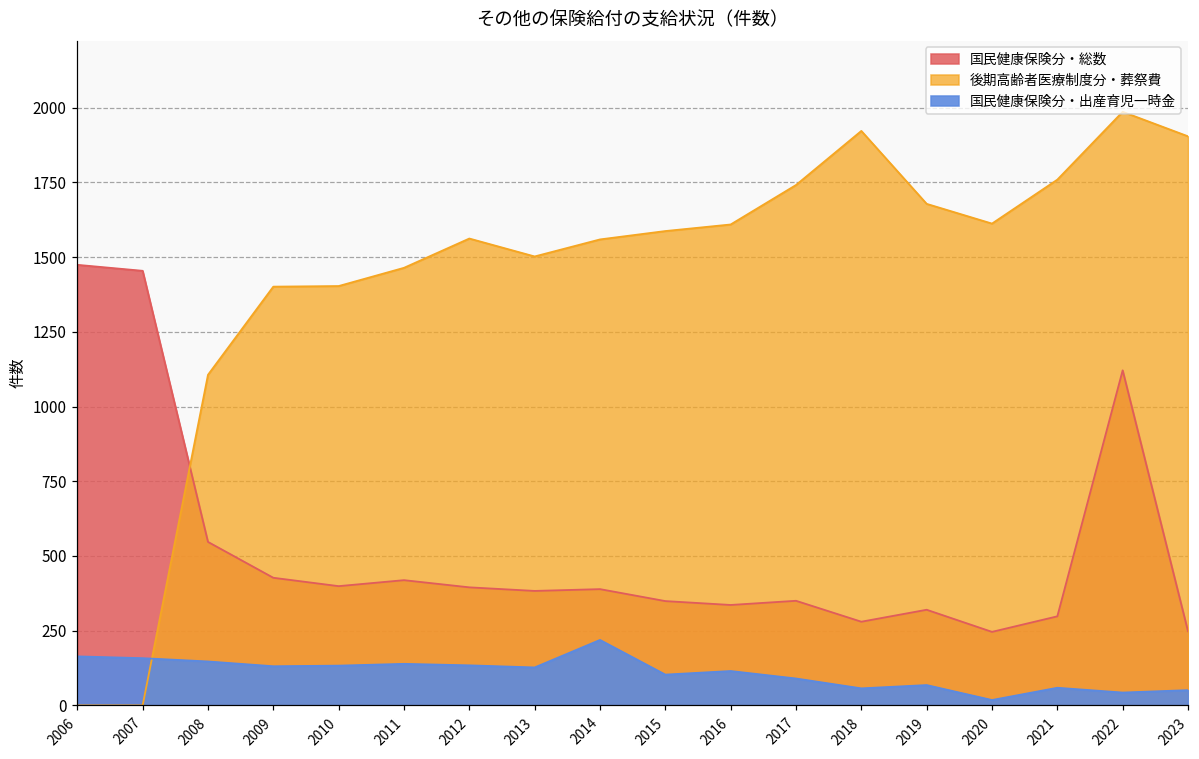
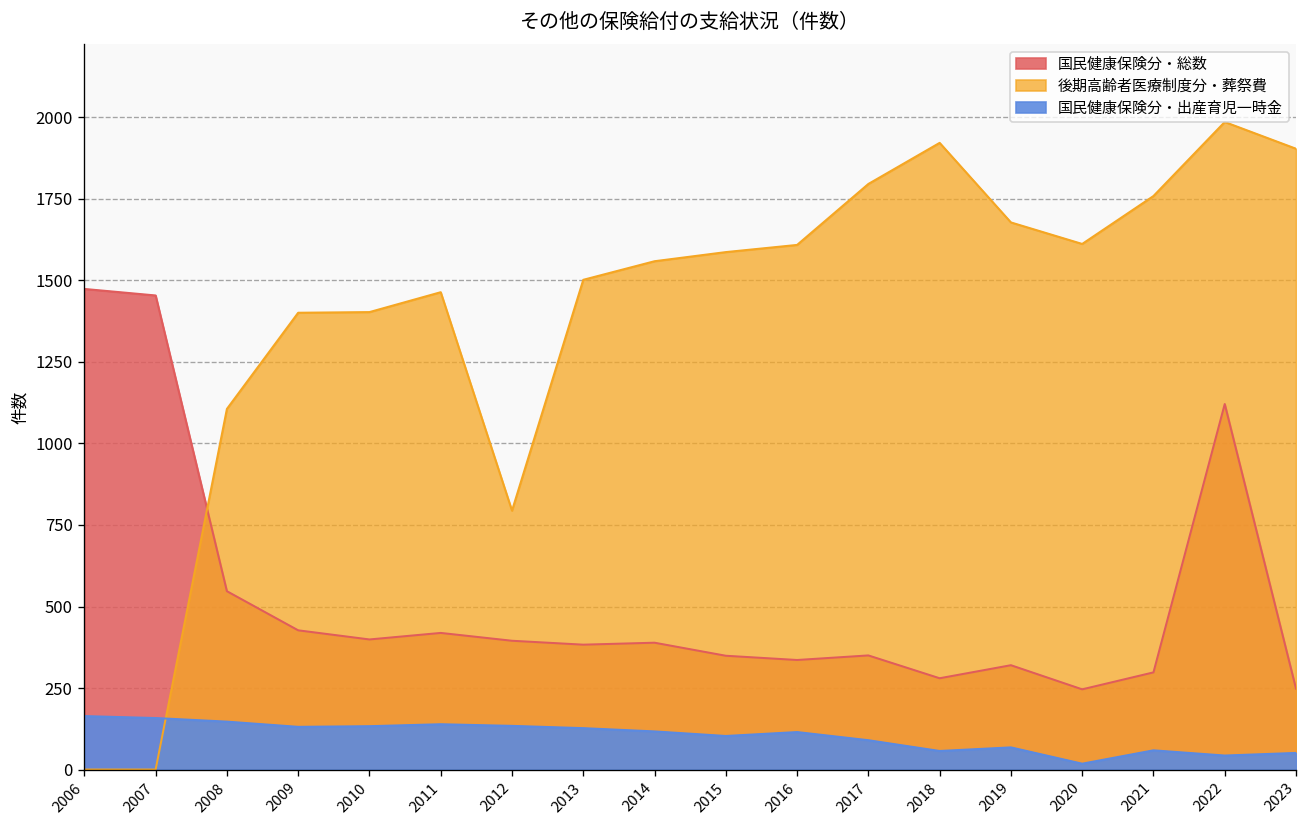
後期高齢者医療制度分・葬祭費, 2012: 1560 -> 790
国民健康保険分・出産育児一時金, 2014: 220 -> 120
後期高齢者医療制度分・葬祭費, 2017: 1740 -> 1800
